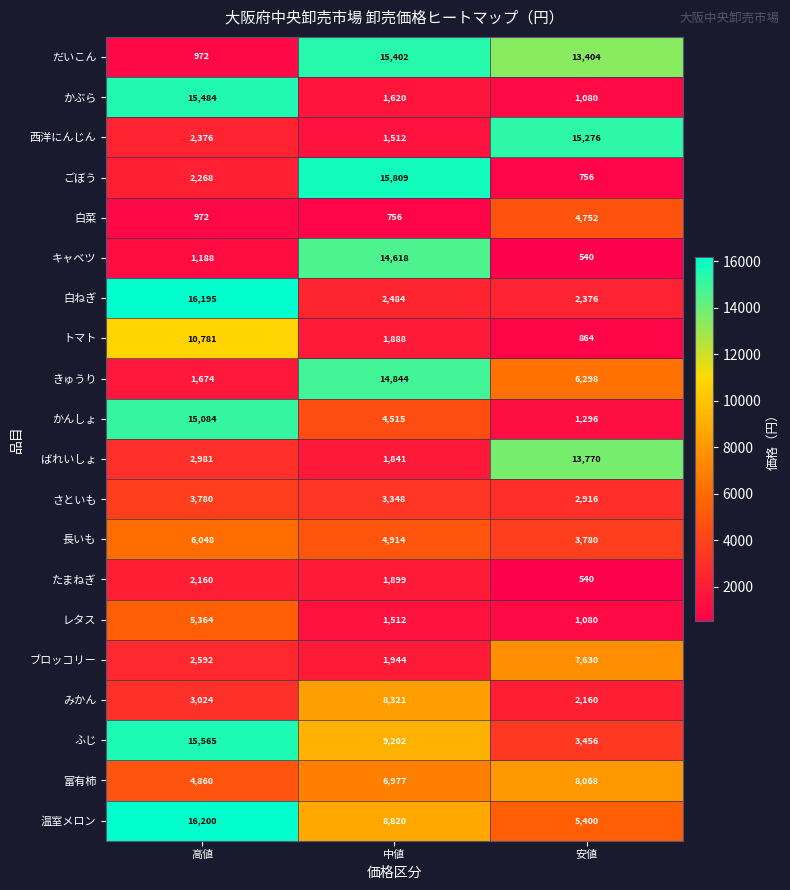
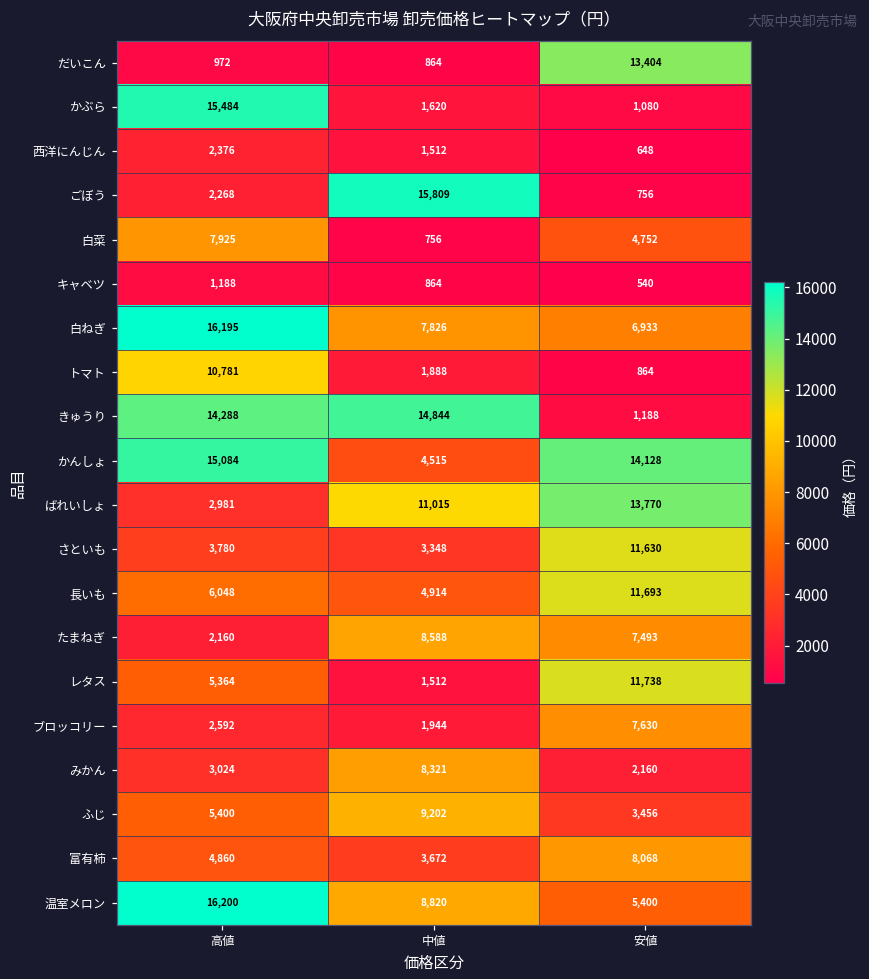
だいこん, 中値: 15,402 -> 864
西洋にんじん, 安値: 15,276 -> 648
白菜, 高値: 972 -> 7,925
キャベツ, 中値: 14,618 -> 864
白ねぎ, 中値: 2,484 -> 7,826
白ねぎ, 安値: 2,376 -> 6,933
きゅうり, 高値: 1,674 -> 14,288
きゅうり, 安値: 6,298 -> 1,188
かんしょ, 安値: 1,296 -> 14,128
ばれいしょ, 中値: 1,841 -> 11,015
さといも, 安値: 2,916 -> 11,630
長いも, 安値: 3,780 -> 11,693
たまねぎ, 中値: 1,899 -> 8,588
たまねぎ, 安値: 540 -> 7,493
レタス, 安値: 1,080 -> 11,738
ふじ, 高値: 15,565 -> 5,400
富有柿, 中値: 6,977 -> 3,672
